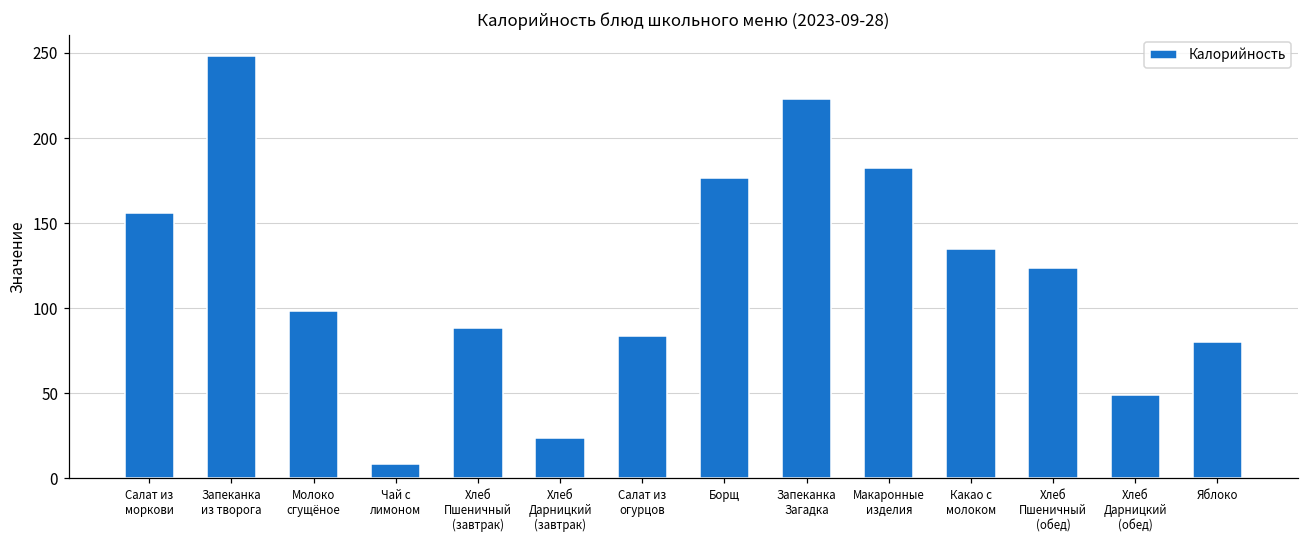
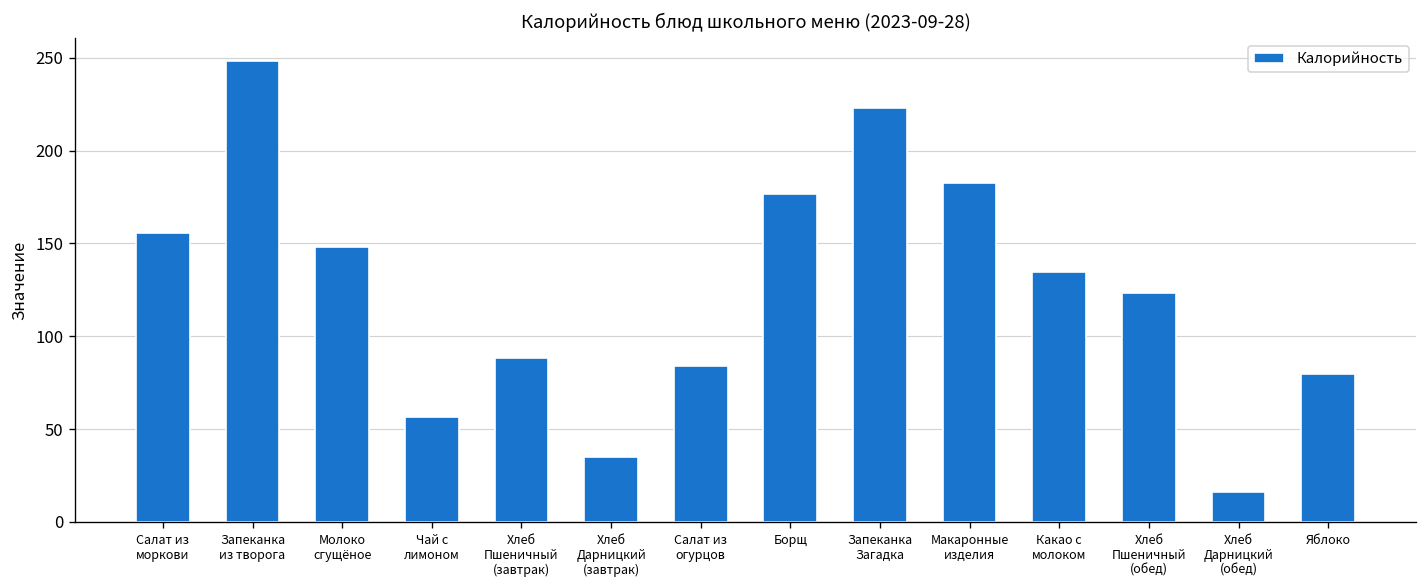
Молоко сгущёное: 98 -> 148
Чай с лимоном: 9 -> 57
Хлеб Дарницкий (завтрак): 24 -> 35
Хлеб Дарницкий (обед): 49 -> 16
